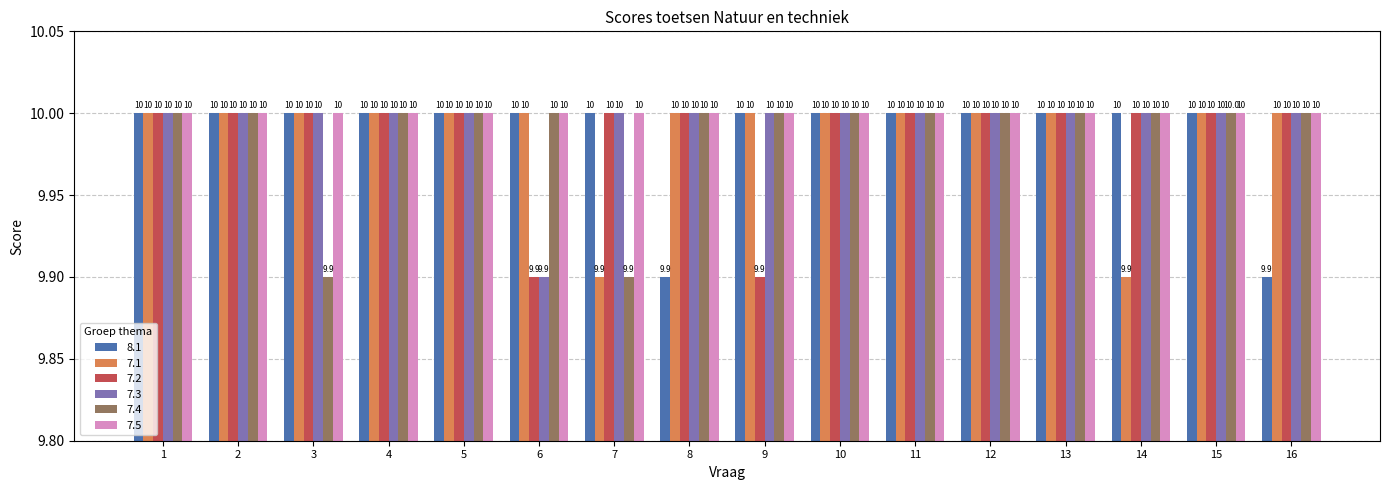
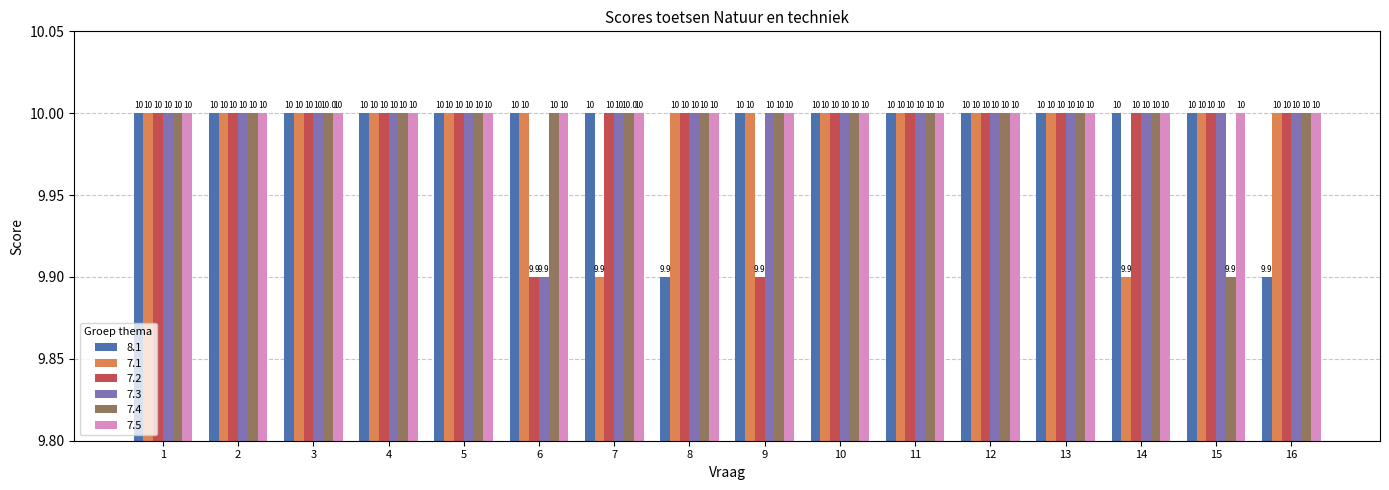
7.4, 3: 9.9 -> 10.0
7.4, 7: 9.9 -> 10.0
7.4, 15: 10.0 -> 9.9
